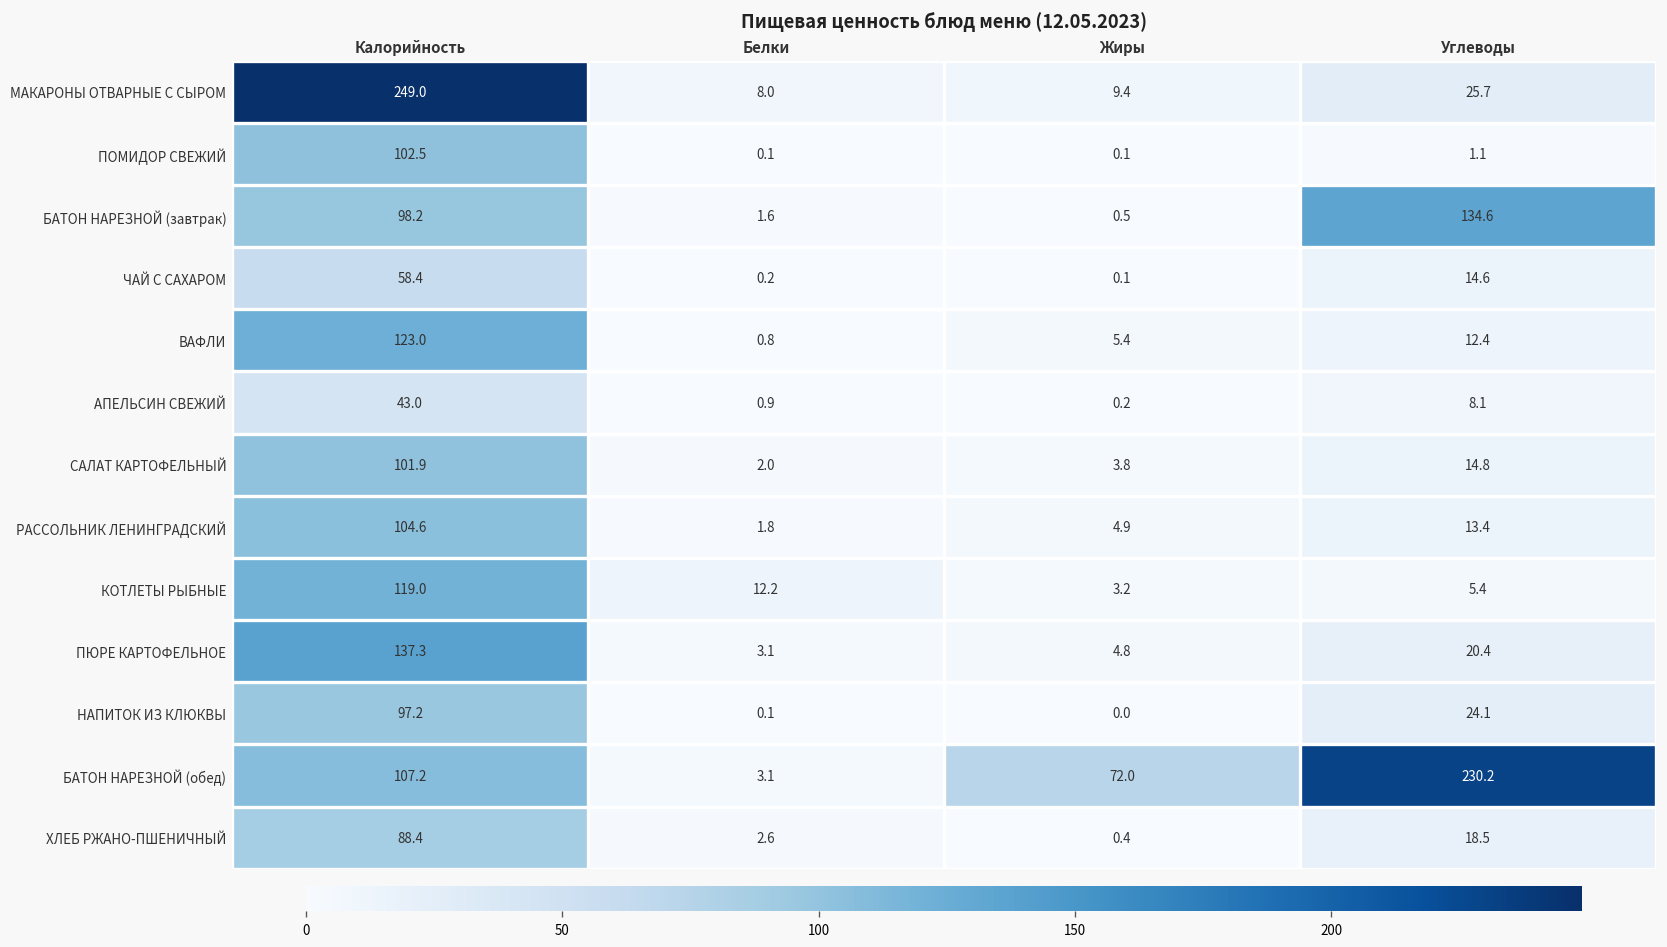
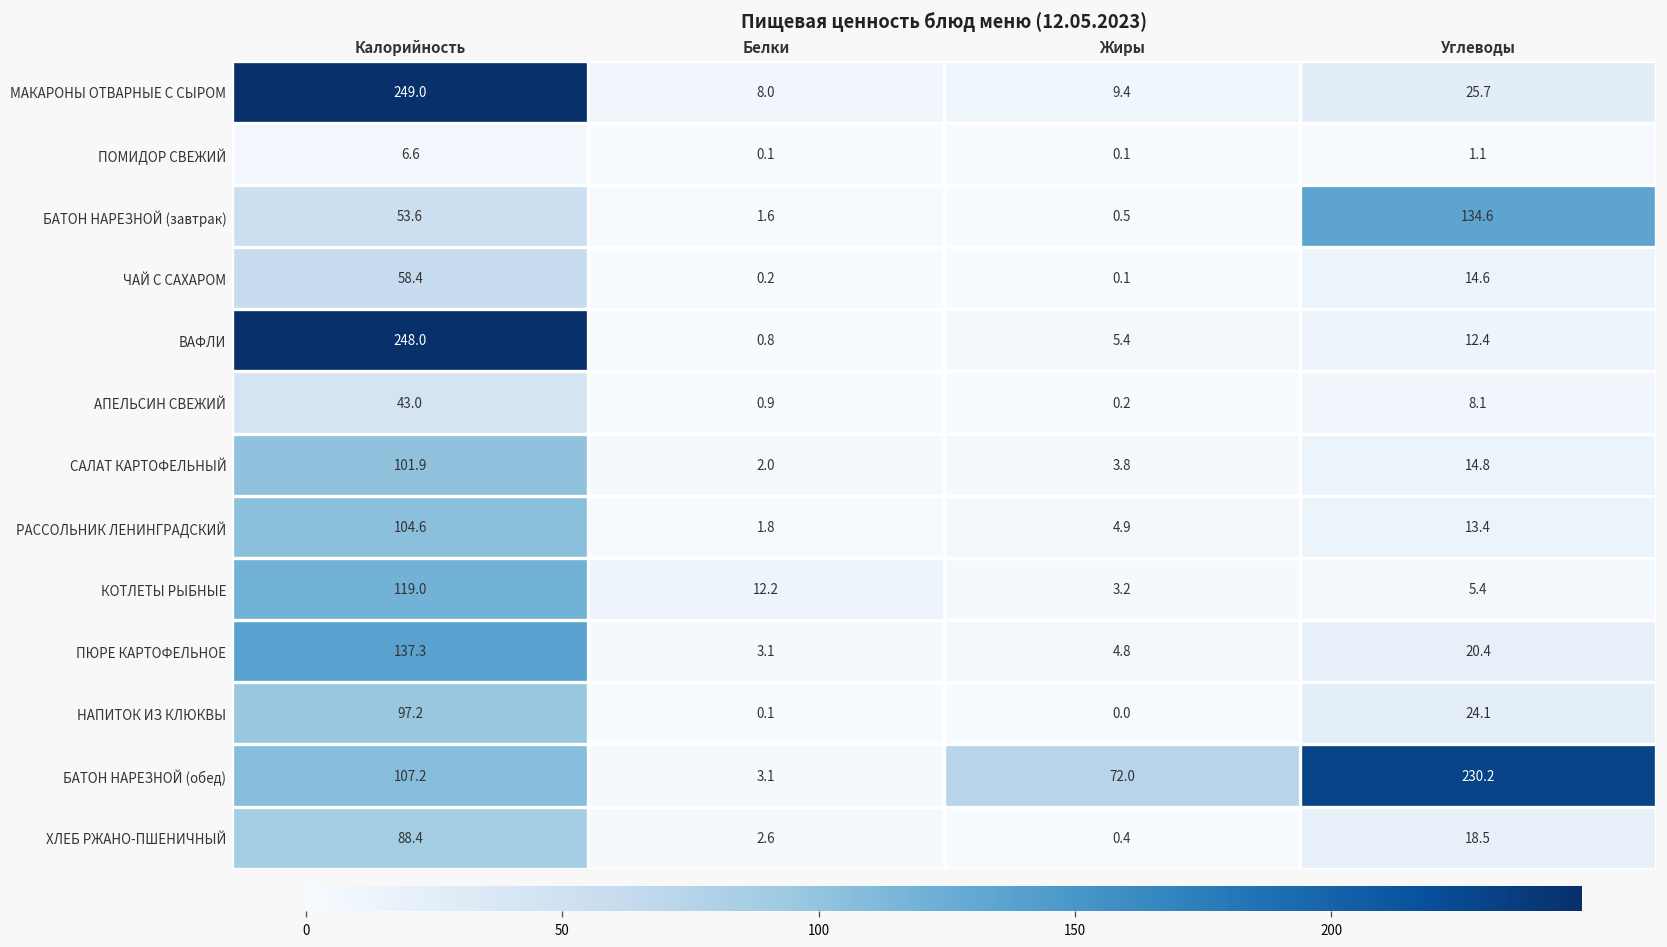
ПОМИДОР СВЕЖИЙ, Калорийность: 102.5 -> 6.6
БАТОН НАРЕЗНОЙ (завтрак), Калорийность: 98.2 -> 53.6
ВАФЛИ, Калорийность: 123.0 -> 248.0
